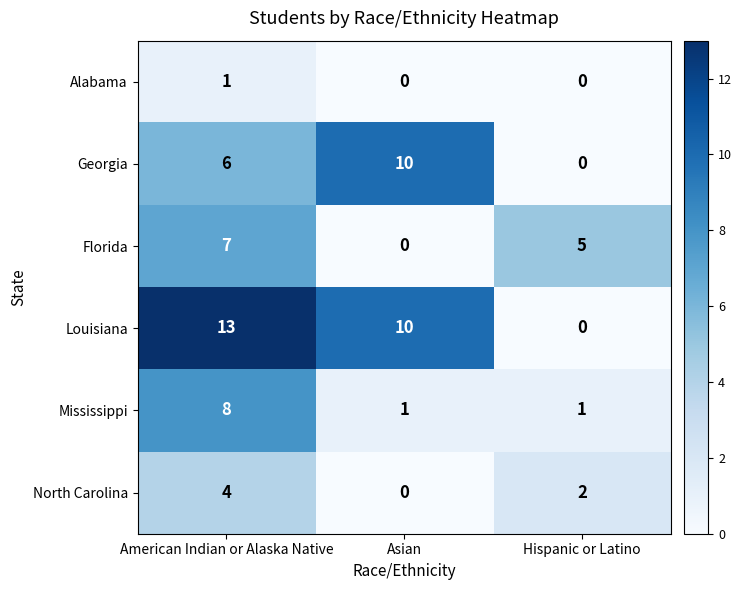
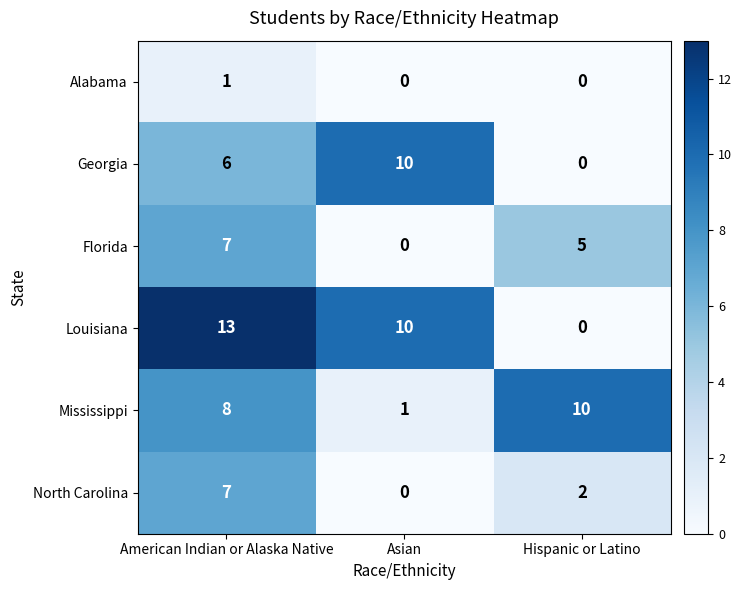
Mississippi, Hispanic or Latino: 1 -> 10
North Carolina, American Indian or Alaska Native: 4 -> 7
